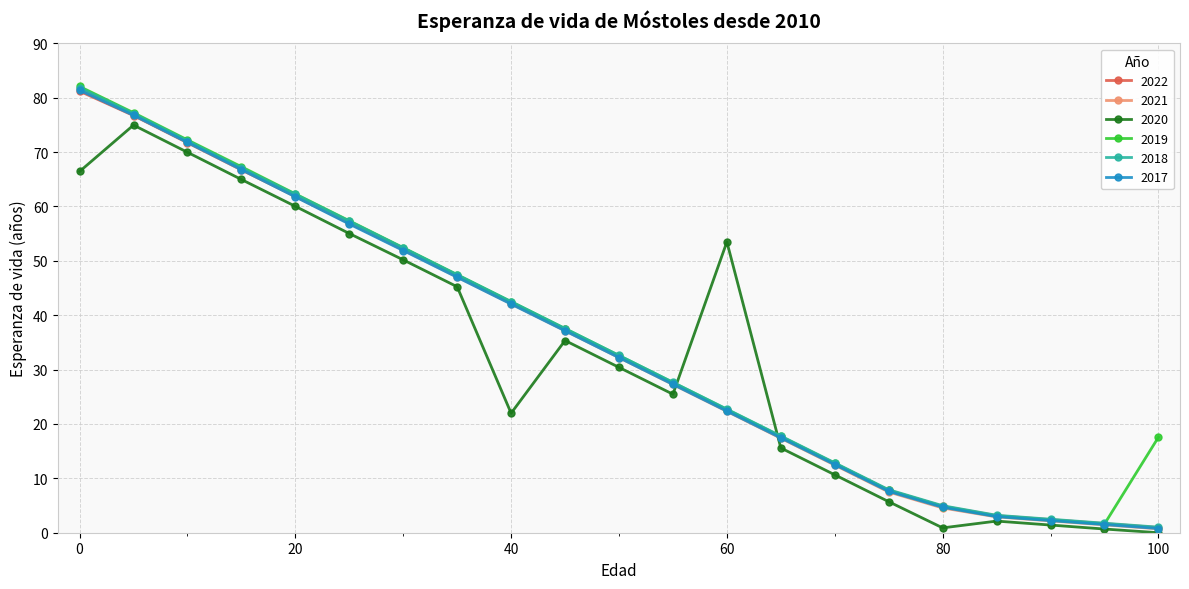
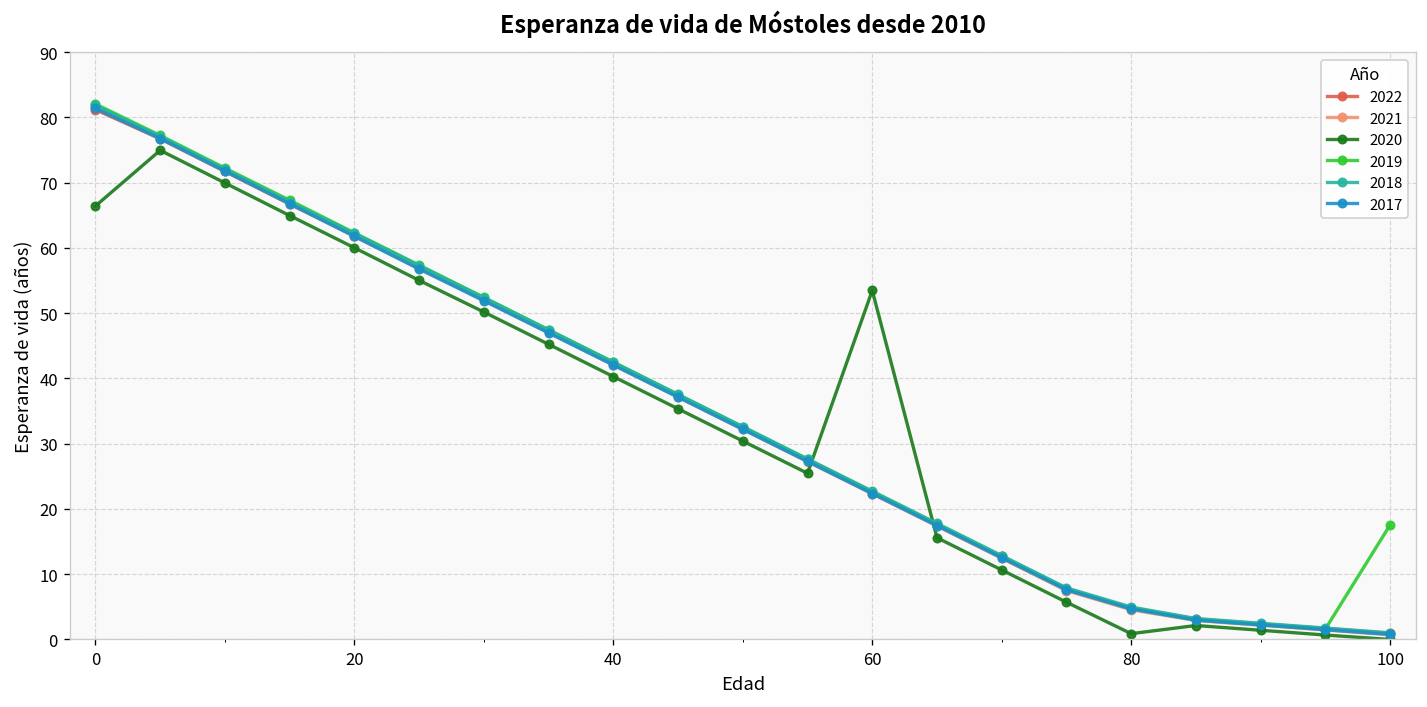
2020, 40: 22 -> 40
